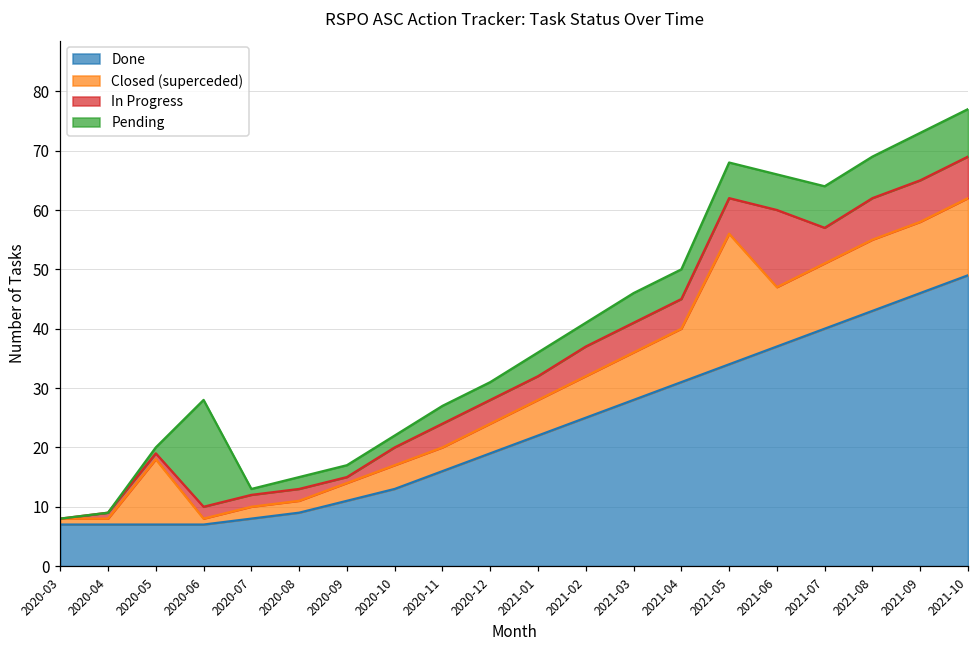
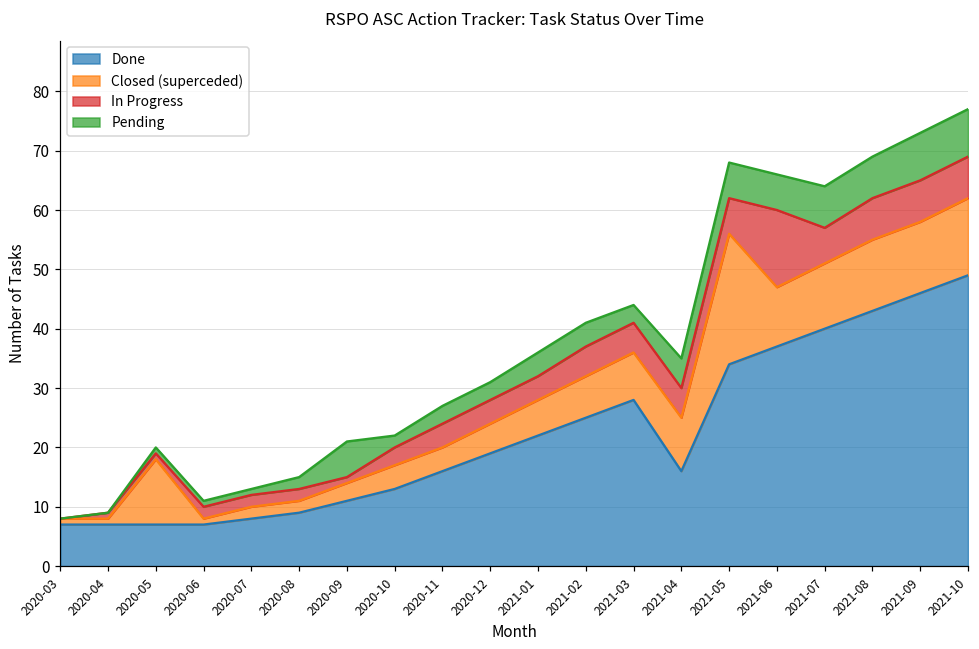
Pending, 2020-06: 18 -> 1
Pending, 2020-09: 2 -> 6
Pending, 2021-03: 5 -> 3
Done, 2021-04: 31 -> 16
